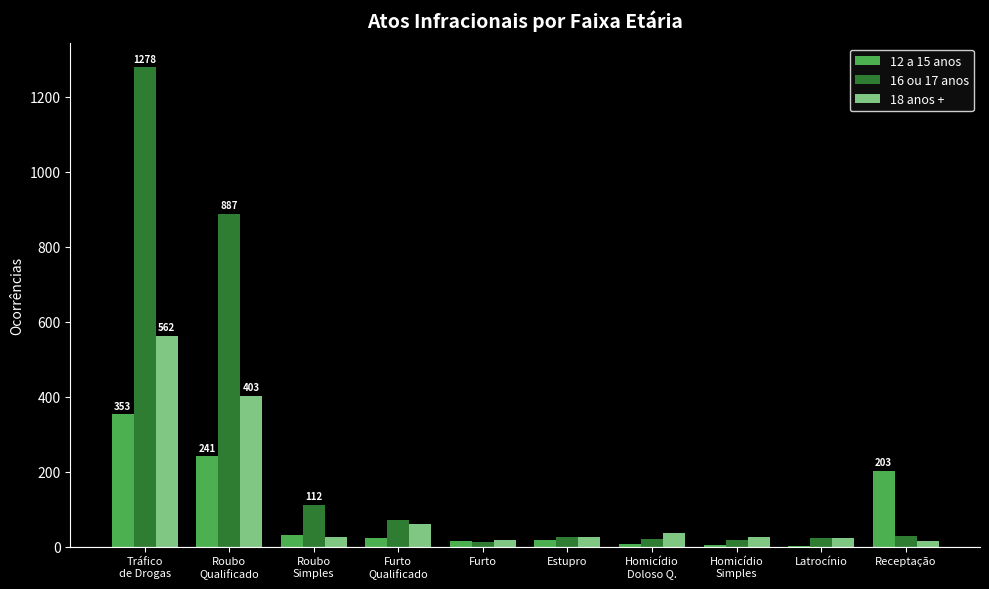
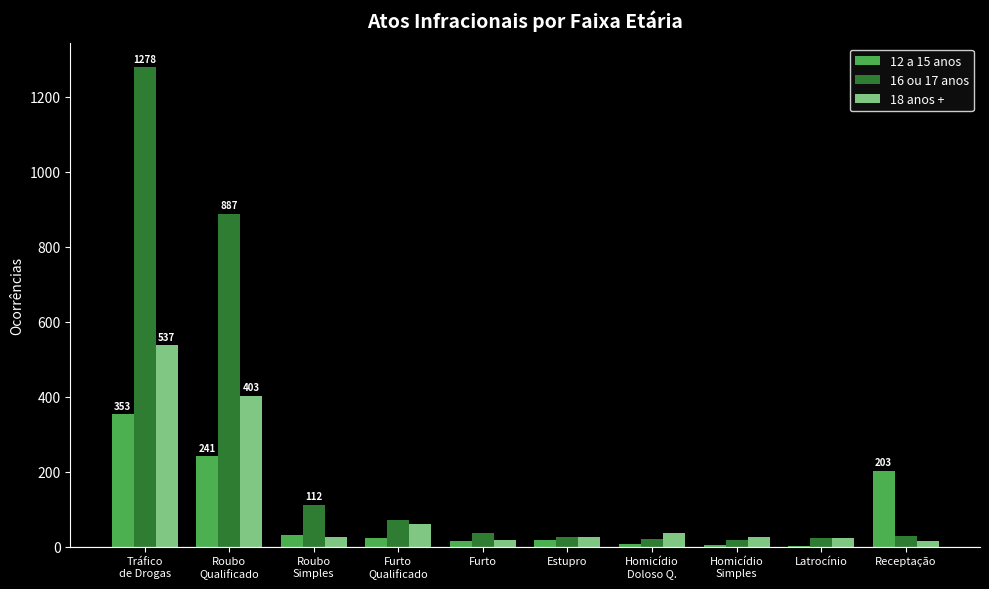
18 anos +, Tráfico de Drogas: 562 -> 537
16 ou 17 anos, Furto: 10 -> 40
